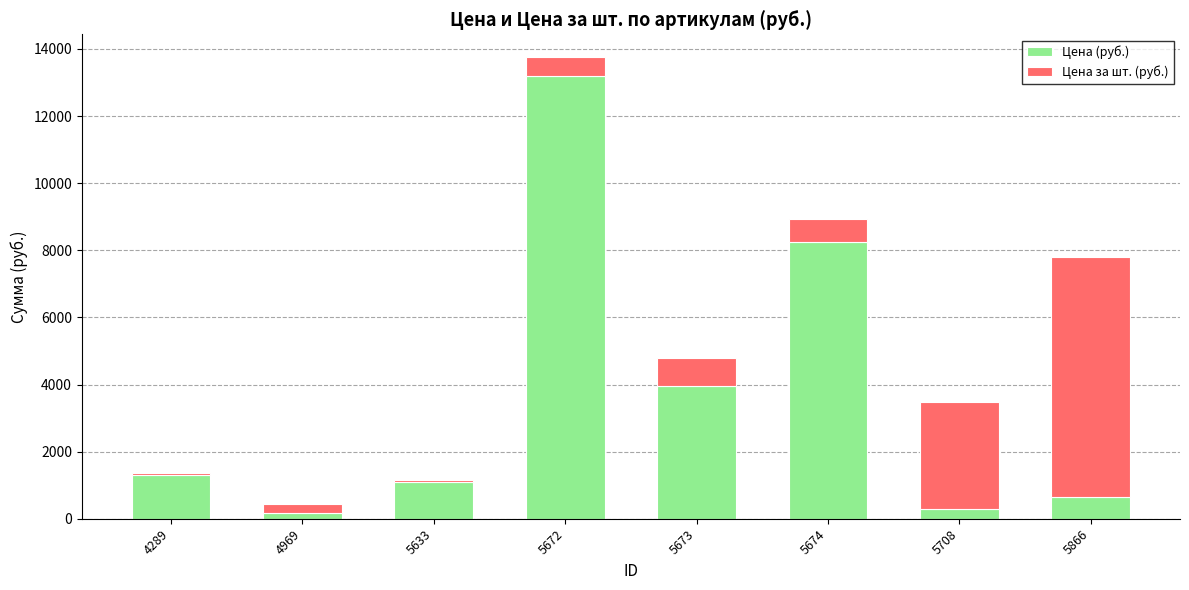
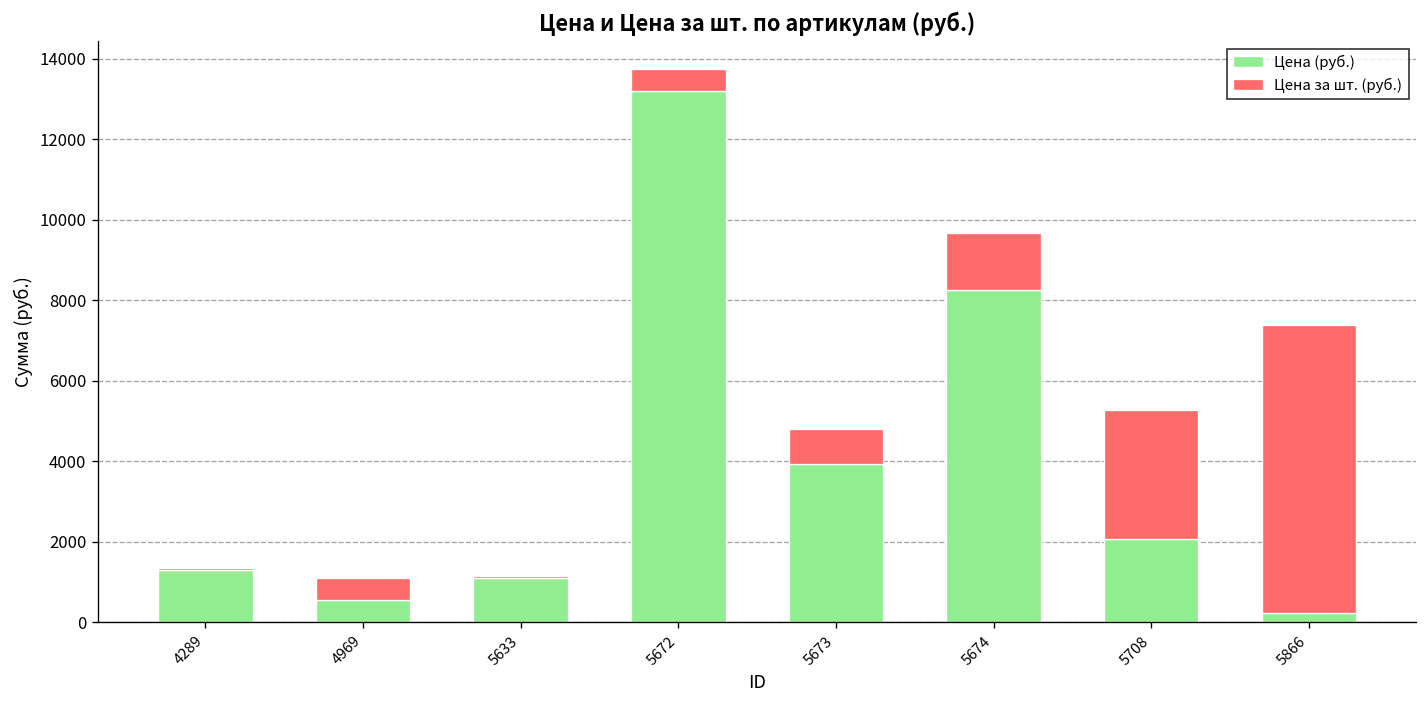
Цена (руб.), 4969: 200 -> 600
Цена за шт. (руб.), 4969: 300 -> 600
Цена за шт. (руб.), 5674: 700 -> 1400
Цена (руб.), 5708: 300 -> 2100
Цена (руб.), 5866: 600 -> 200
